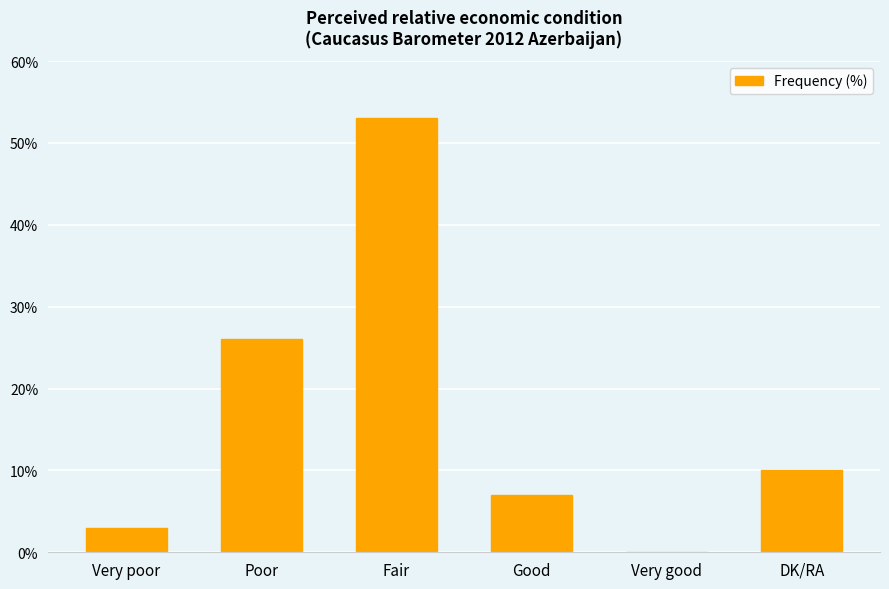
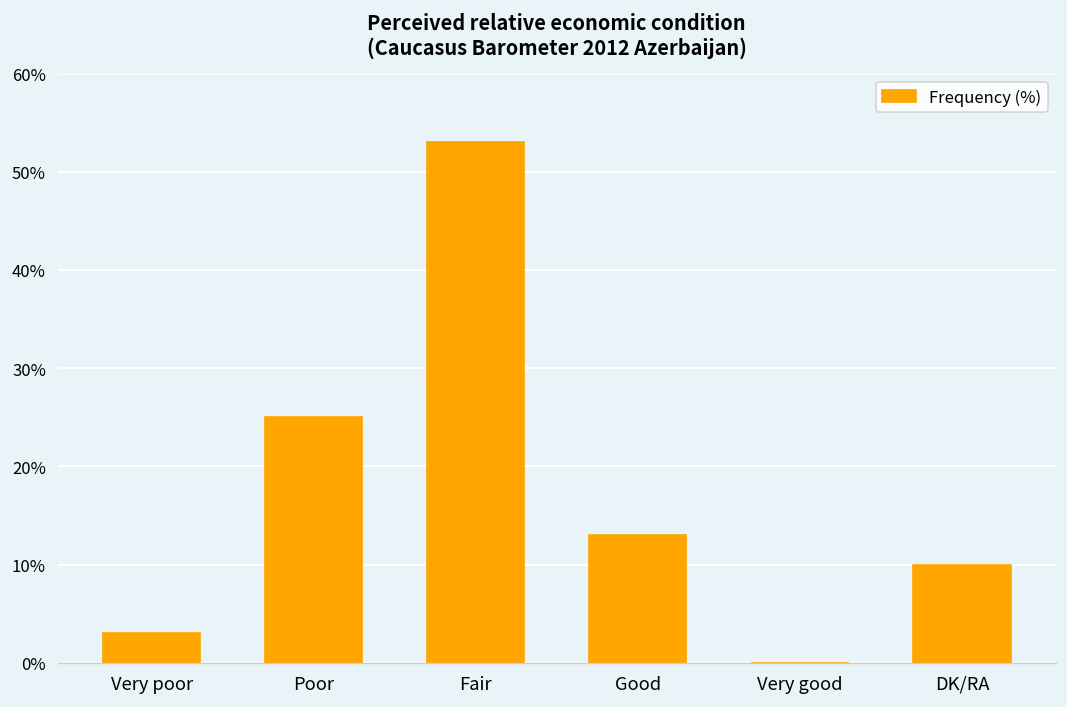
Poor: 26% -> 25%
Good: 7% -> 13%
